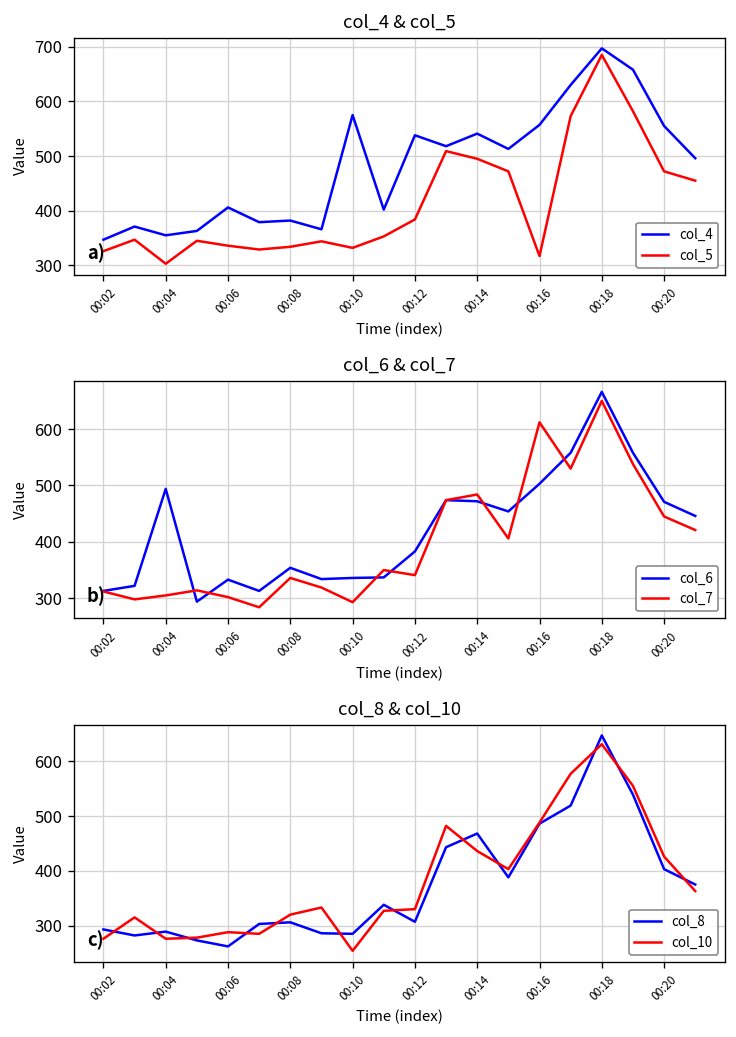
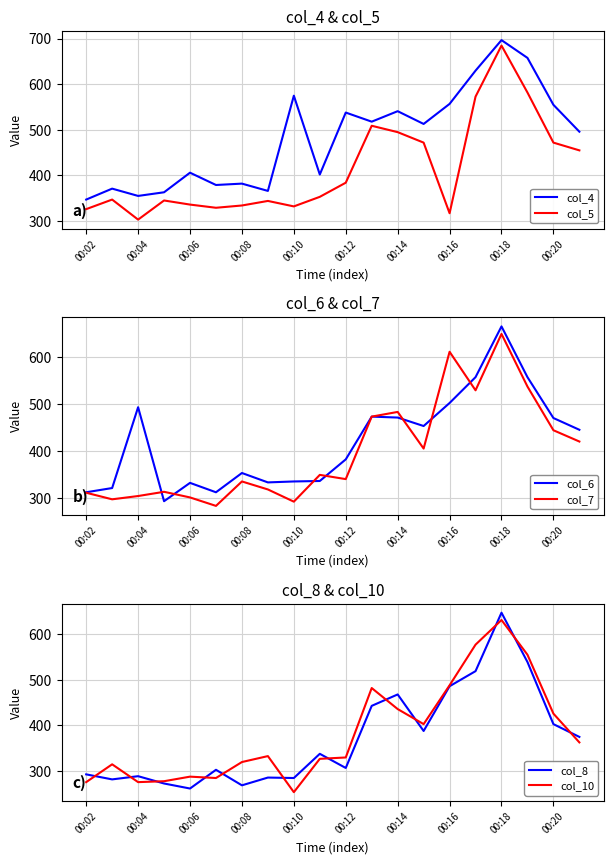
col_8 & col_10, col_8, 00:08: 310 -> 270
